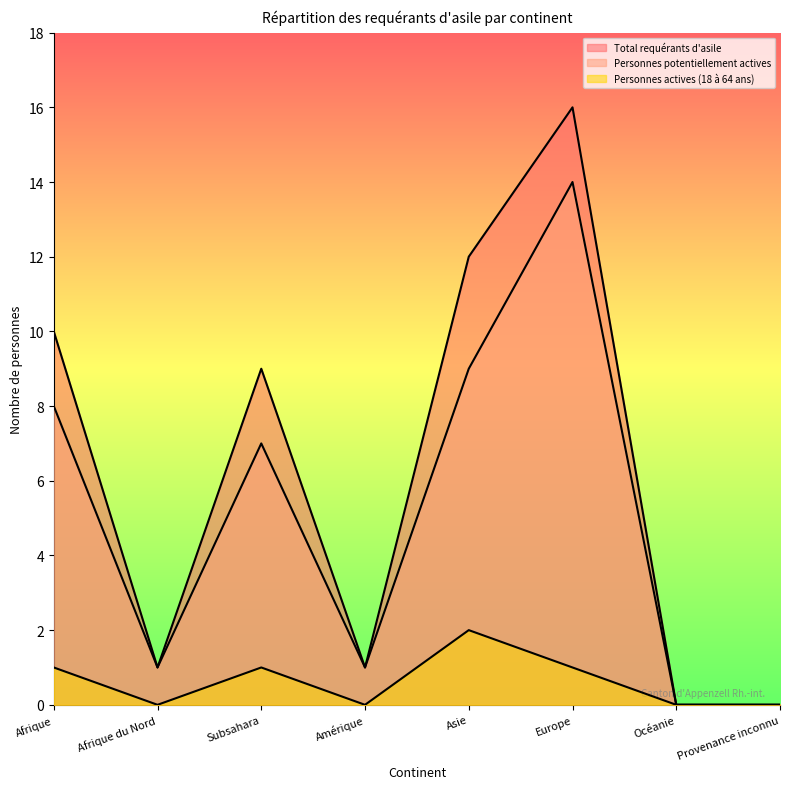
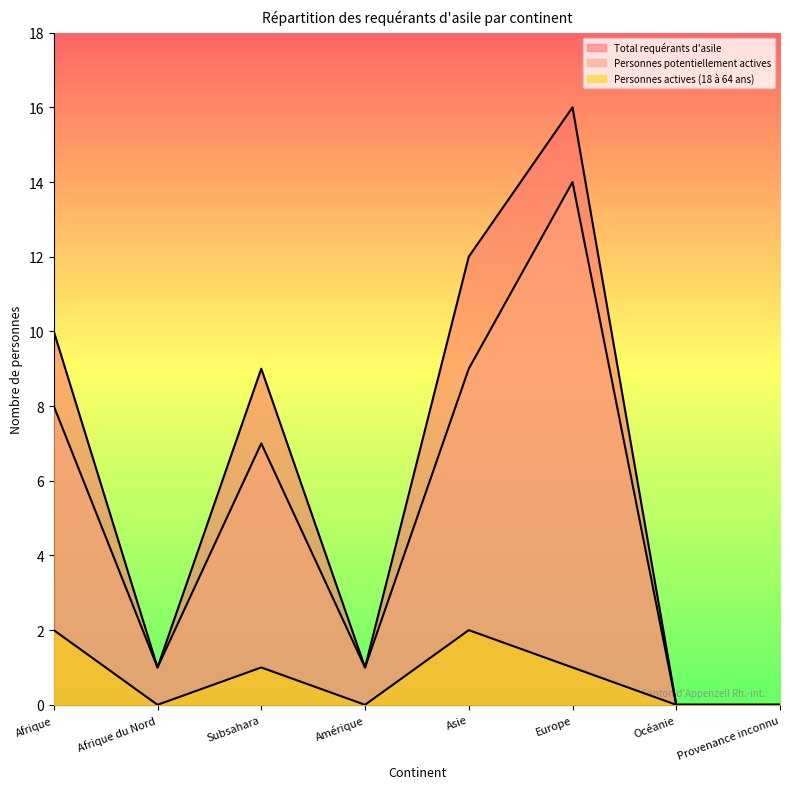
Personnes actives (18 à 64 ans), Afrique: 1 -> 2
